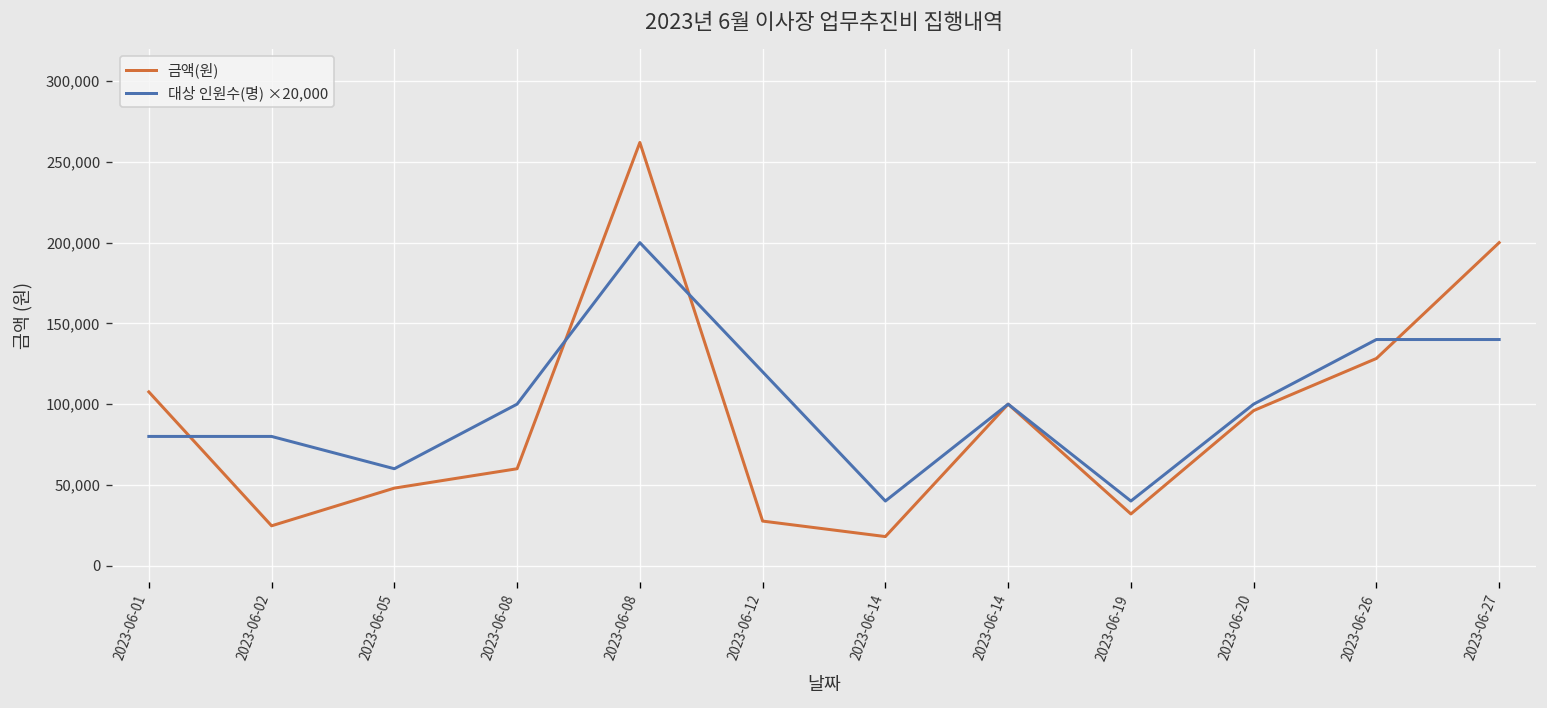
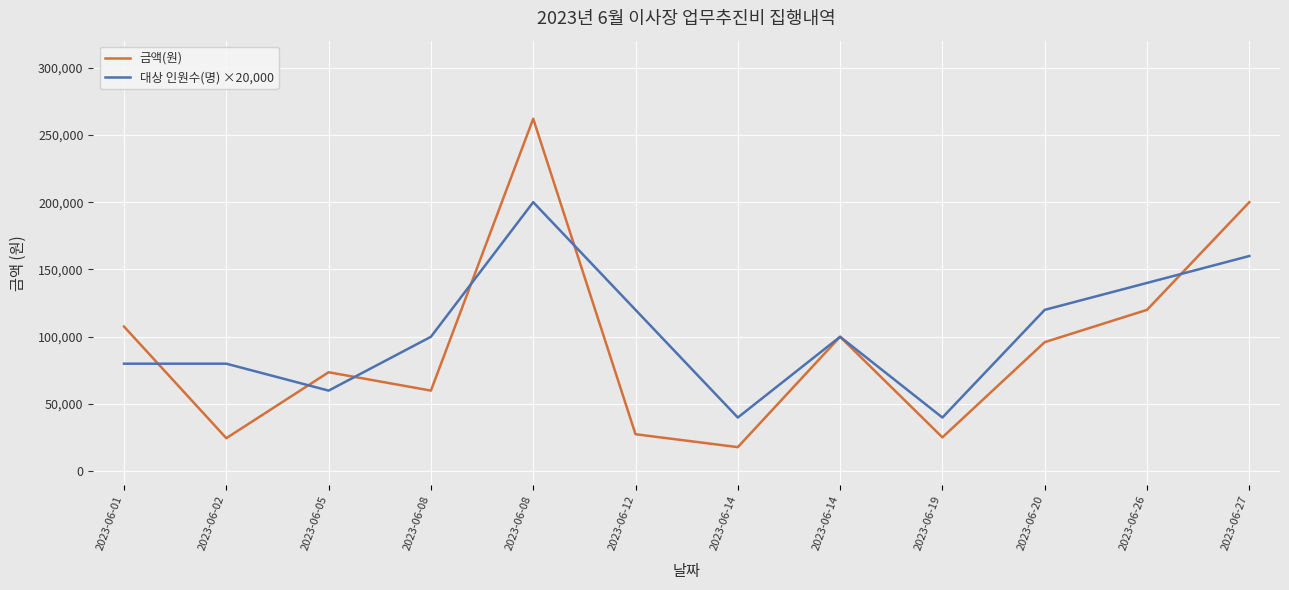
금액(원), 2023-06-05: 48,000 -> 74,000
금액(원), 2023-06-19: 32,000 -> 25,000
대상 인원수(명) ×20,000, 2023-06-20: 100,000 -> 120,000
금액(원), 2023-06-26: 128,000 -> 120,000
대상 인원수(명) ×20,000, 2023-06-27: 140,000 -> 160,000
